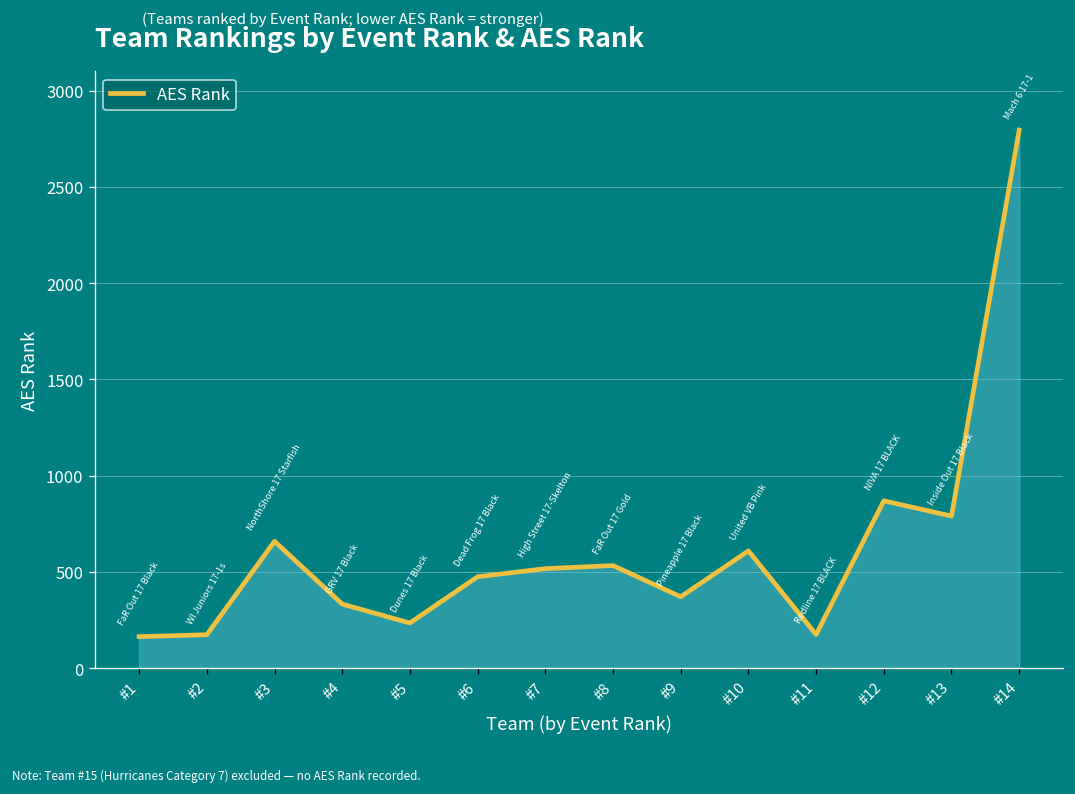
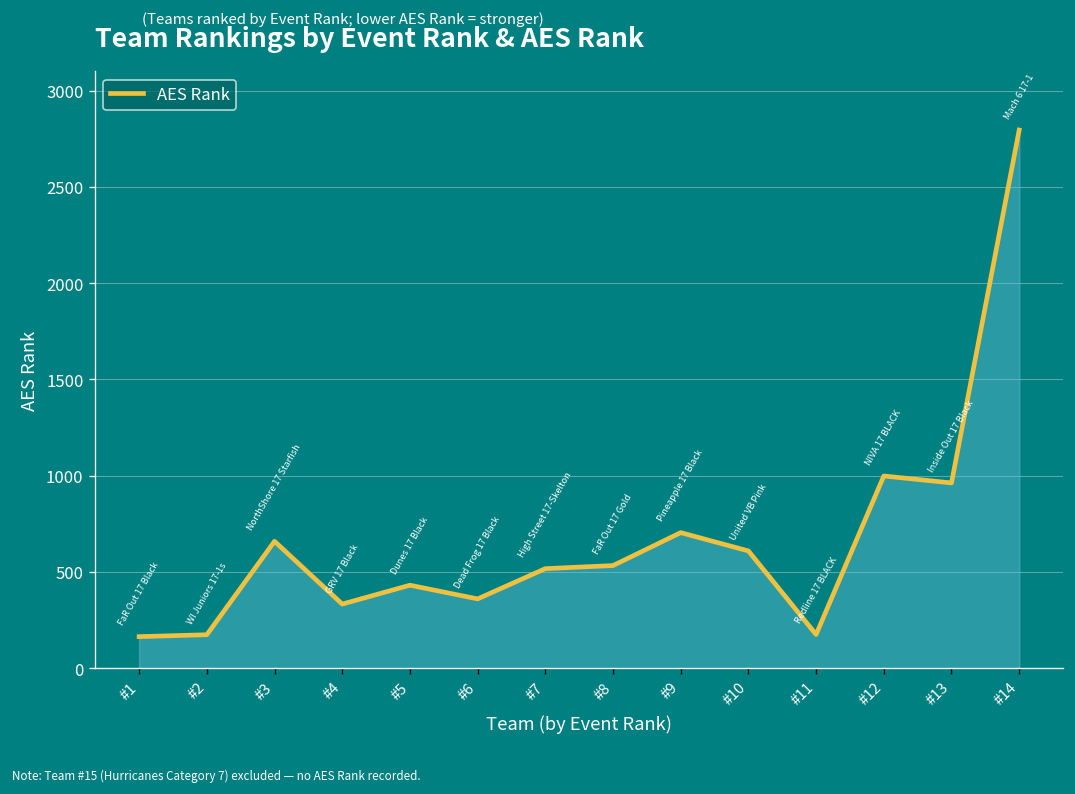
#5: 240 -> 430
#6: 480 -> 360
#9: 370 -> 710
#12: 870 -> 1000
#13: 790 -> 960
